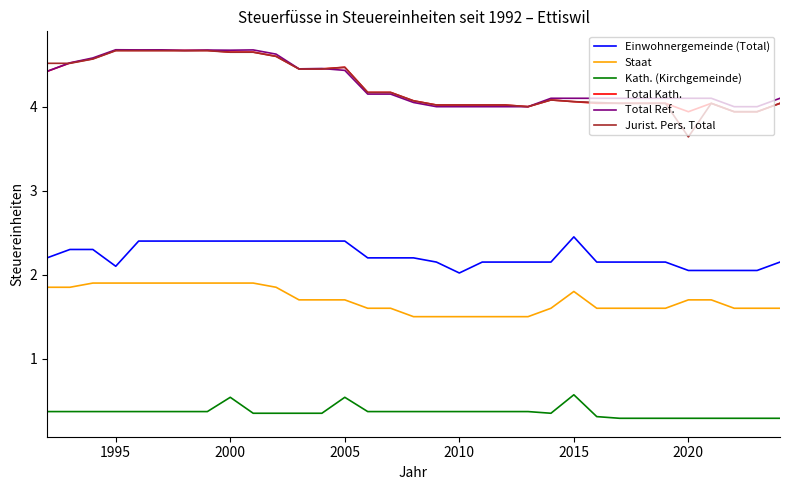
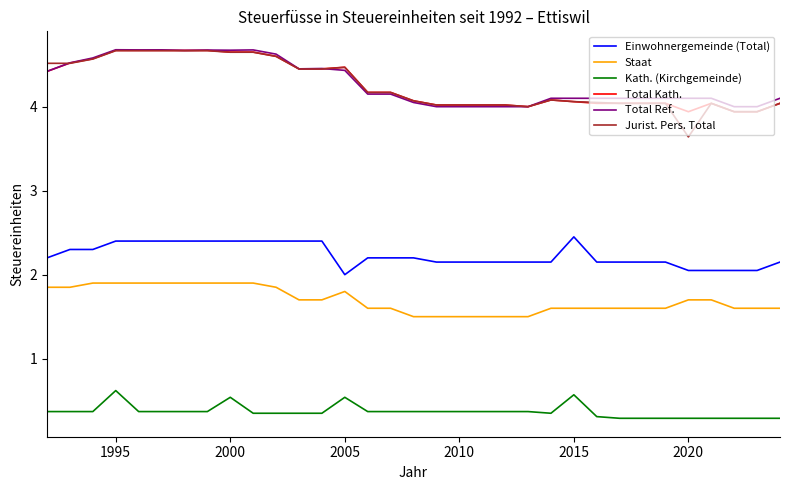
Einwohnergemeinde (Total), 1995: 2.1 -> 2.4
Kath. (Kirchgemeinde), 1995: 0.4 -> 0.6
Einwohnergemeinde (Total), 2005: 2.4 -> 2.0
Staat, 2005: 1.7 -> 1.8
Einwohnergemeinde (Total), 2010: 2.0 -> 2.2
Staat, 2015: 1.8 -> 1.6
